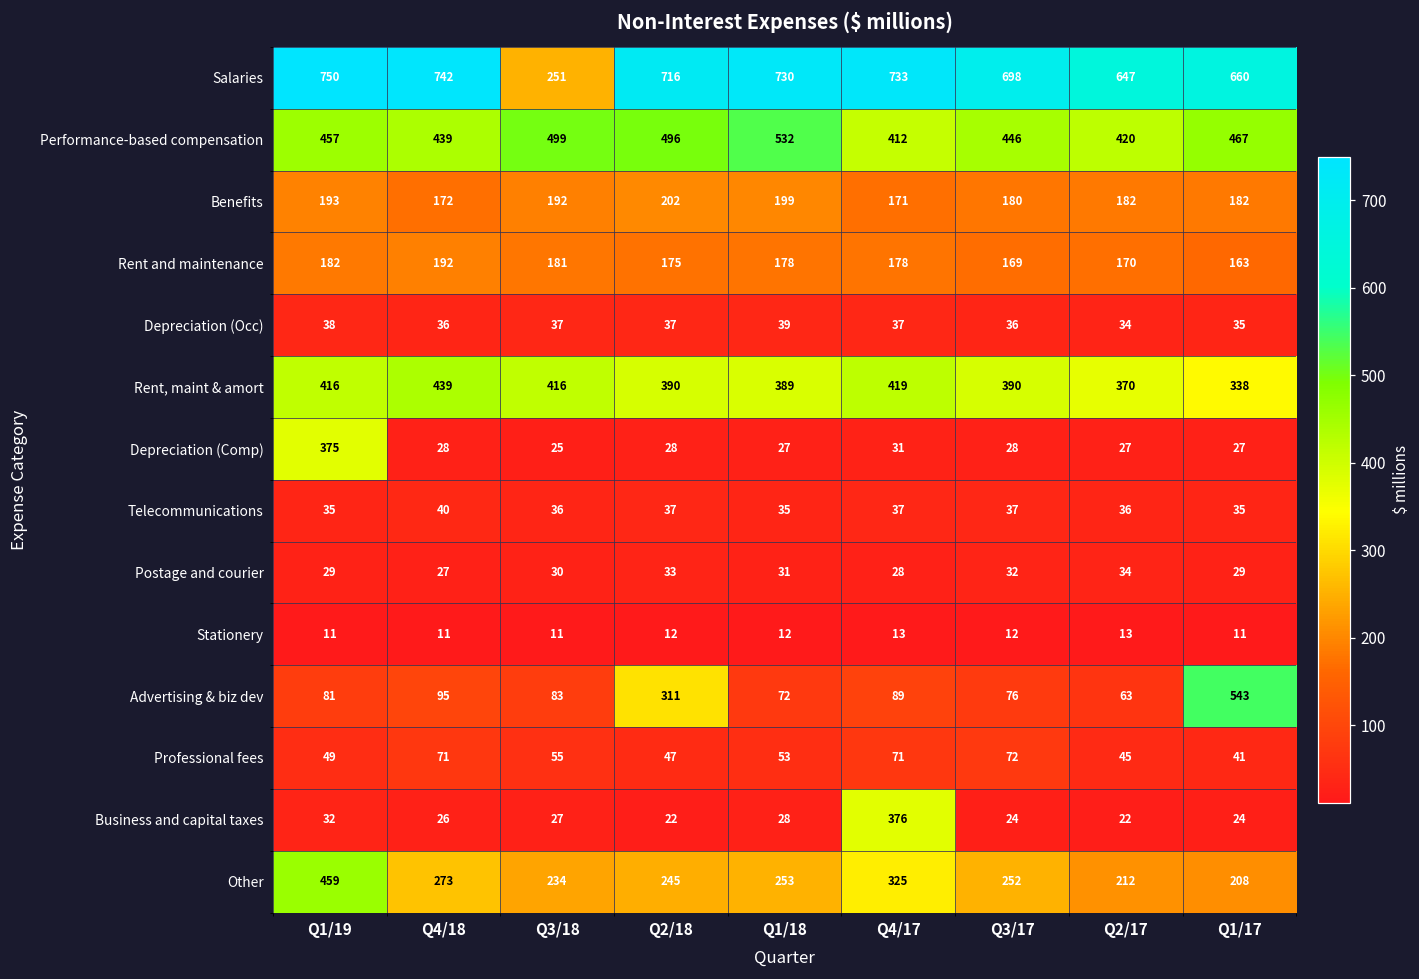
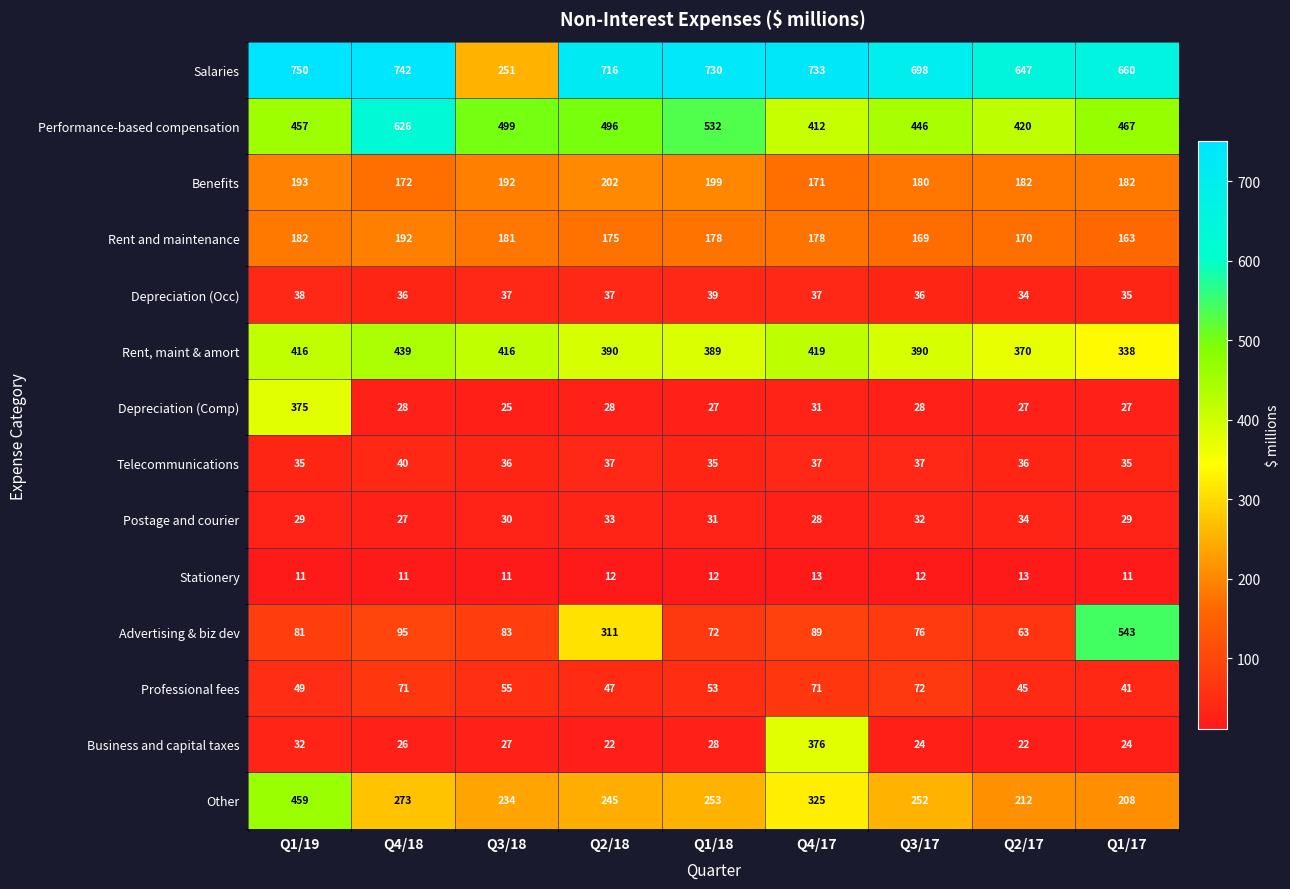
Performance-based compensation, Q4/18: 439 -> 626
